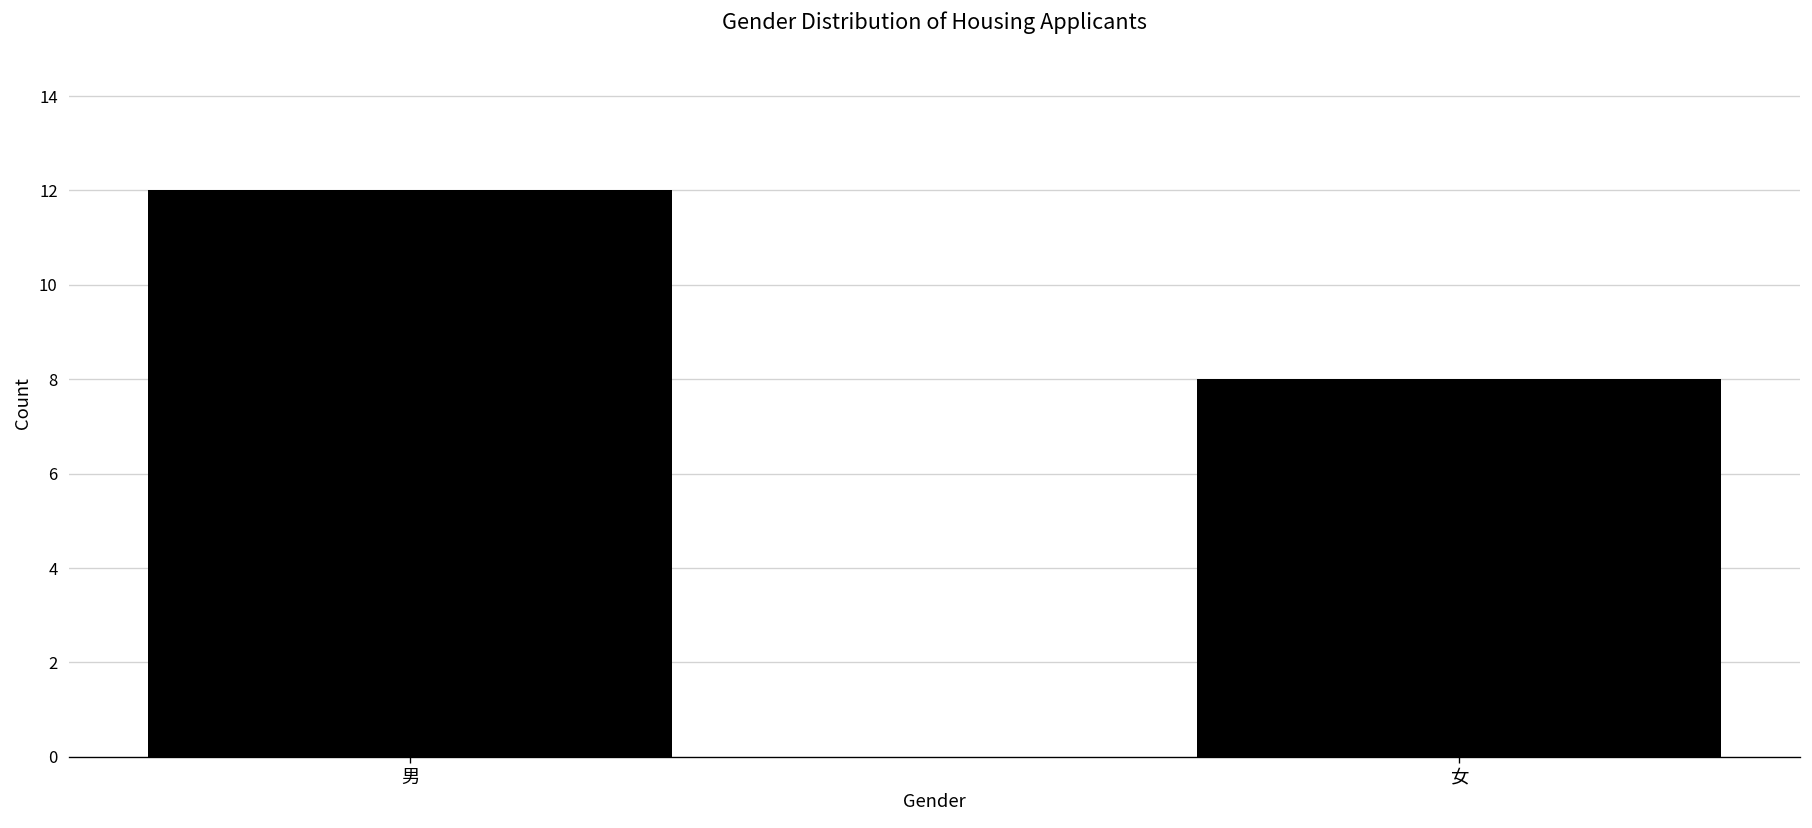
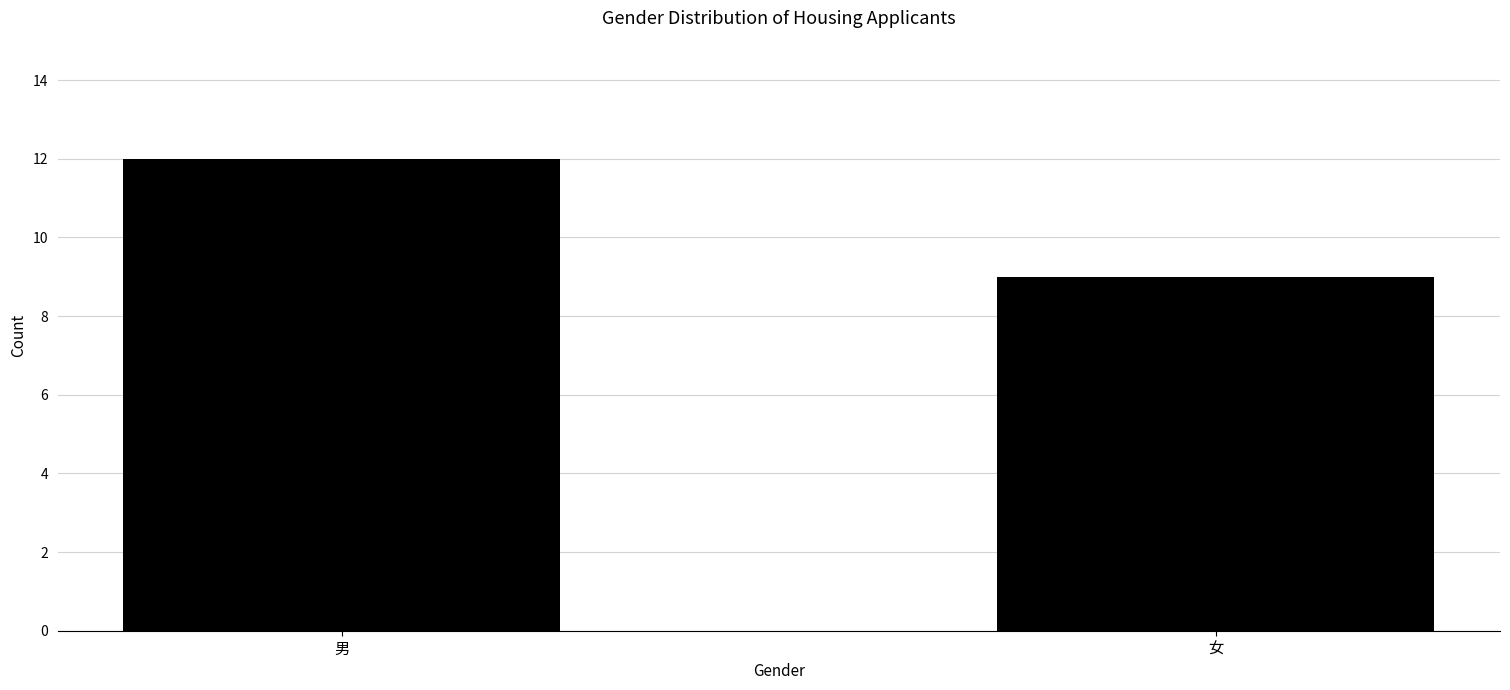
女: 8 -> 9
